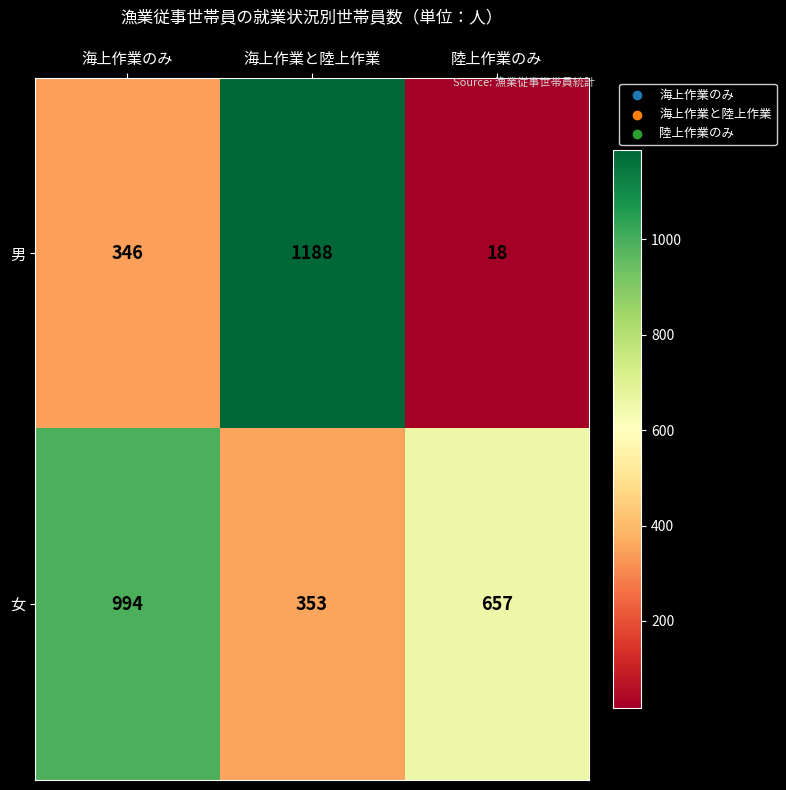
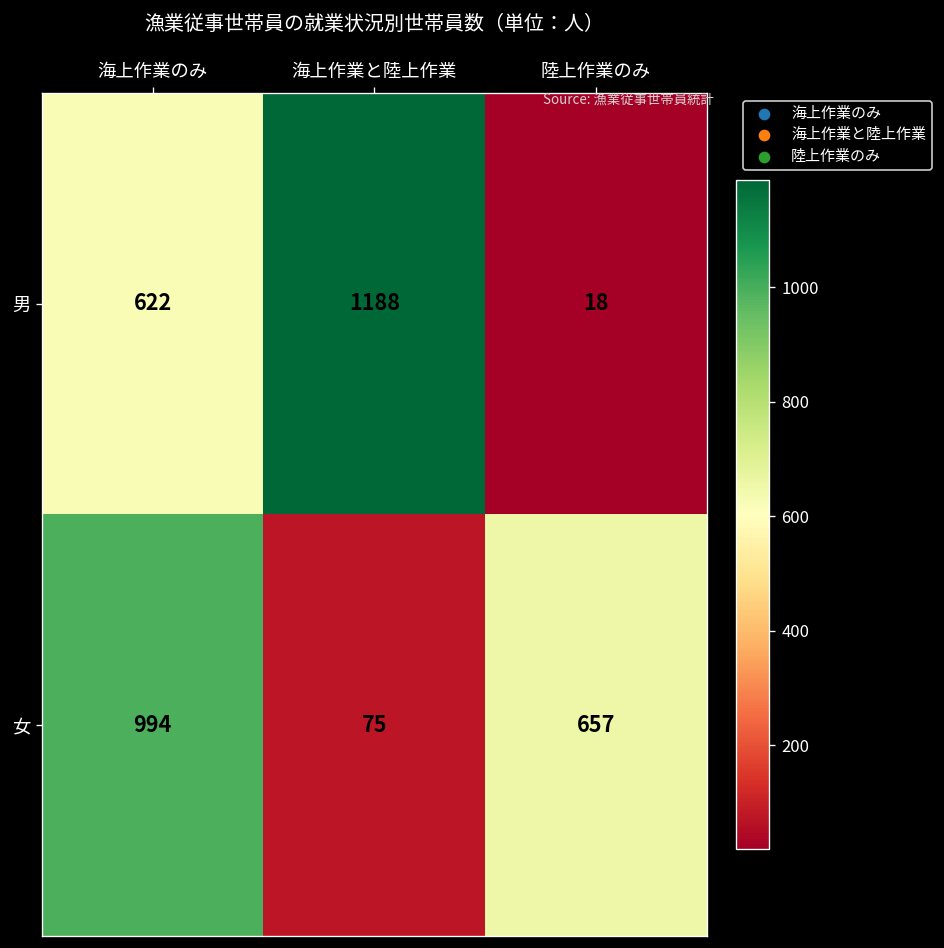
男, 海上作業のみ: 346 -> 622
女, 海上作業と陸上作業: 353 -> 75
